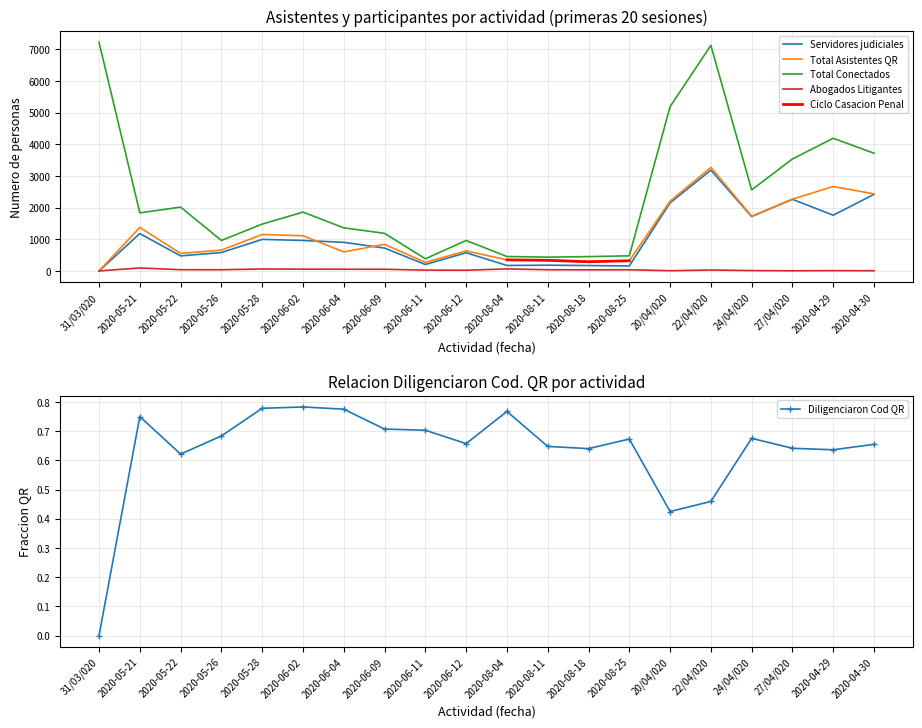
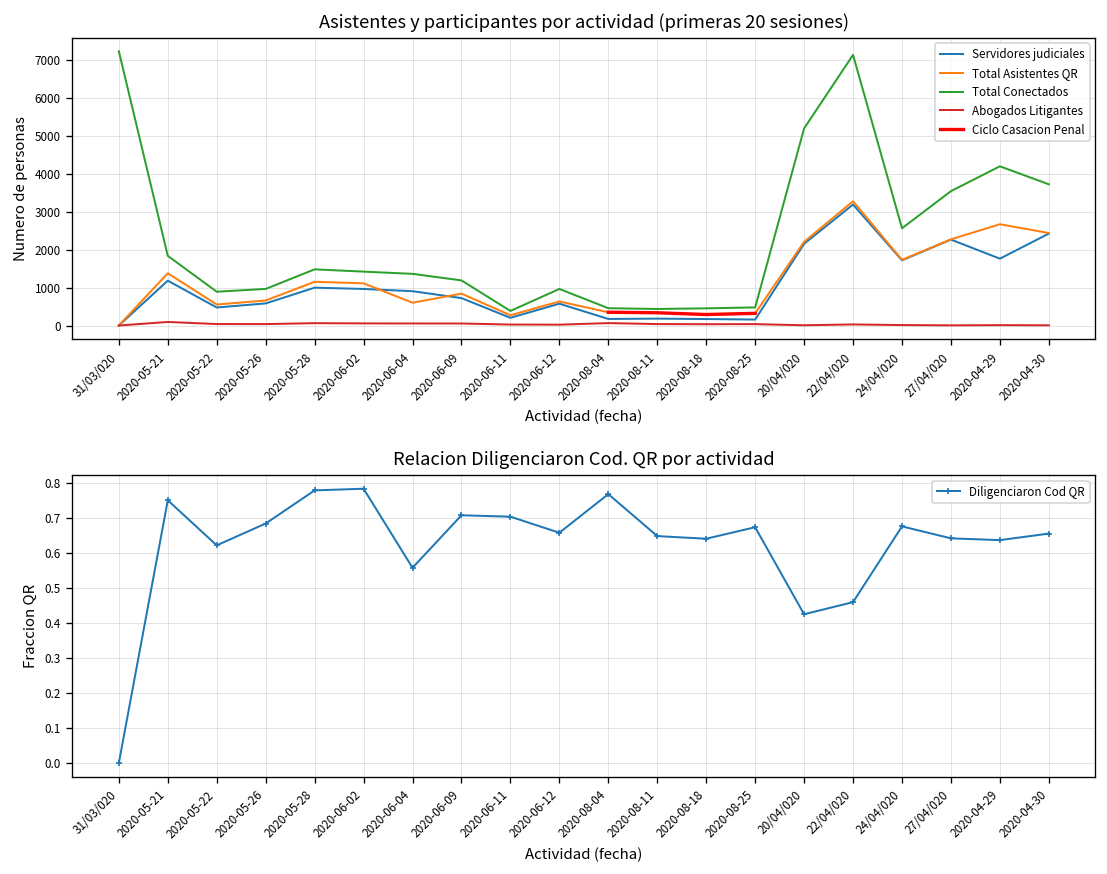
Asistentes y participantes por actividad (primeras 20 sesiones), Total Conectados, 2020-05-22: 2000 -> 900
Asistentes y participantes por actividad (primeras 20 sesiones), Total Conectados, 2020-06-02: 1900 -> 1400
Relacion Diligenciaron Cod. QR por actividad, 2020-06-04: 0.78 -> 0.56
